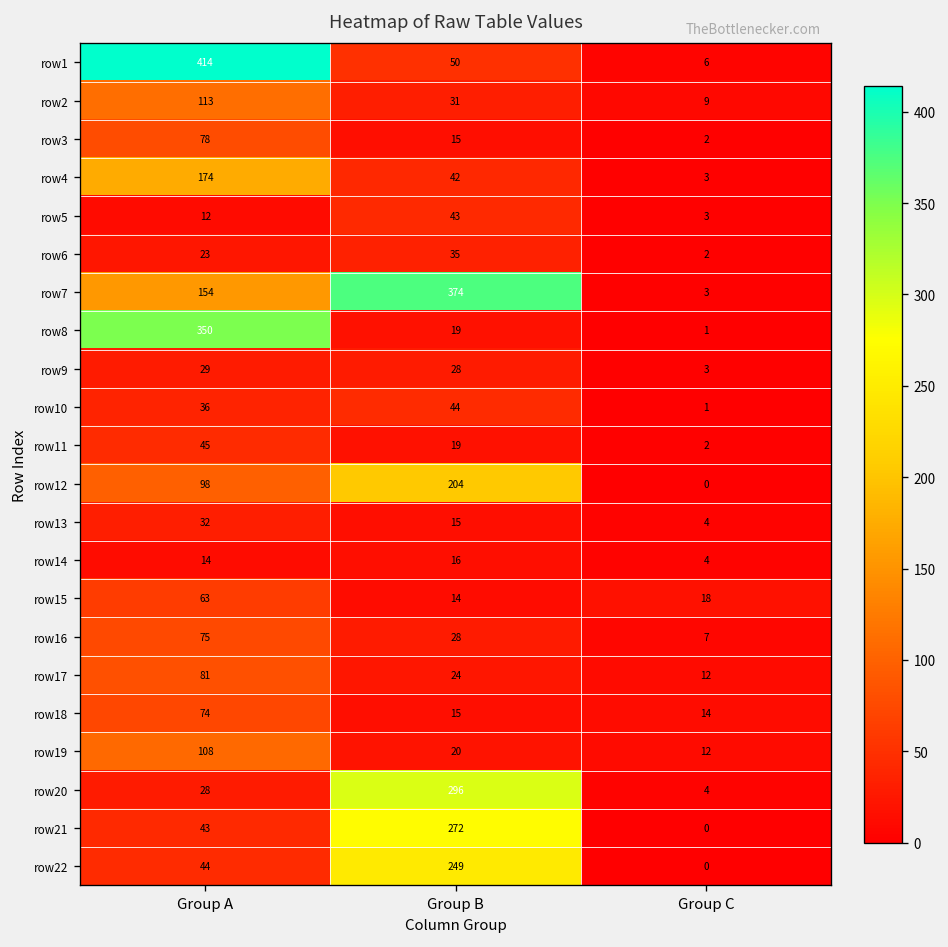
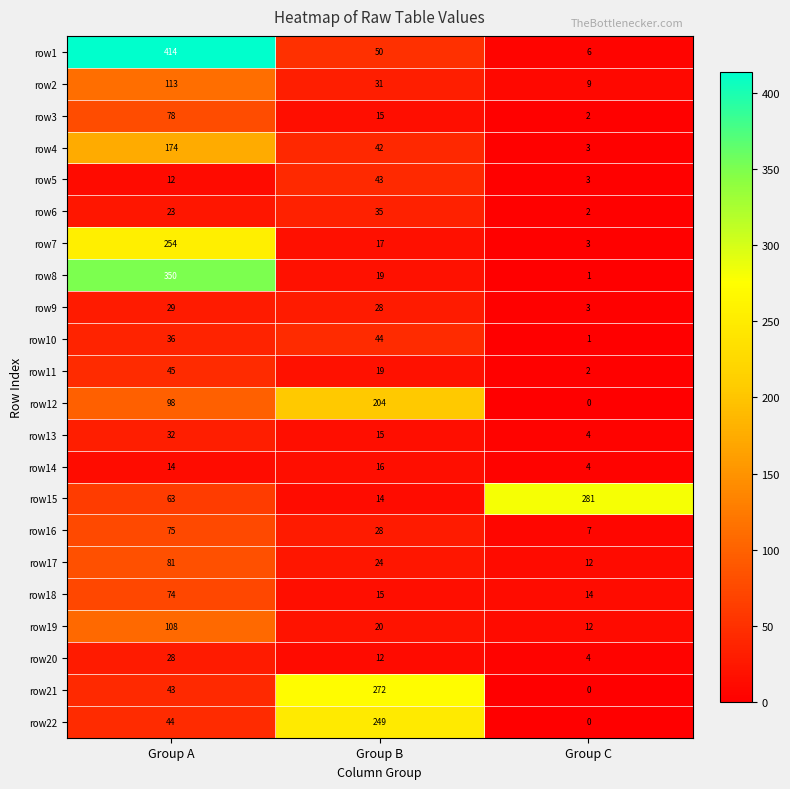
row7, Group A: 154 -> 254
row7, Group B: 374 -> 17
row15, Group C: 18 -> 281
row20, Group B: 296 -> 12
